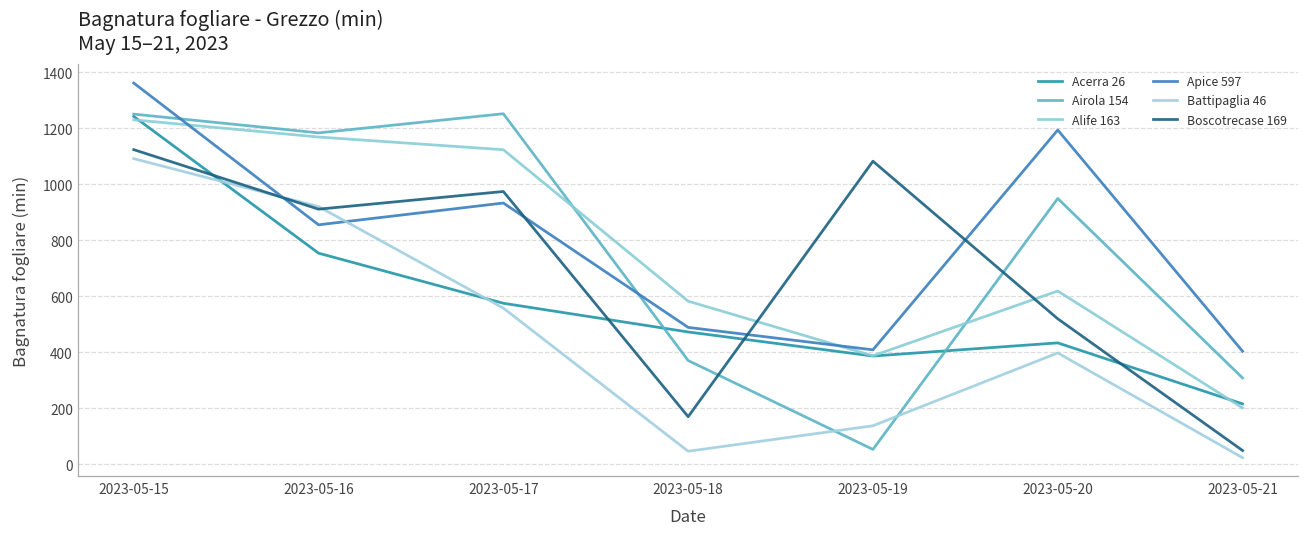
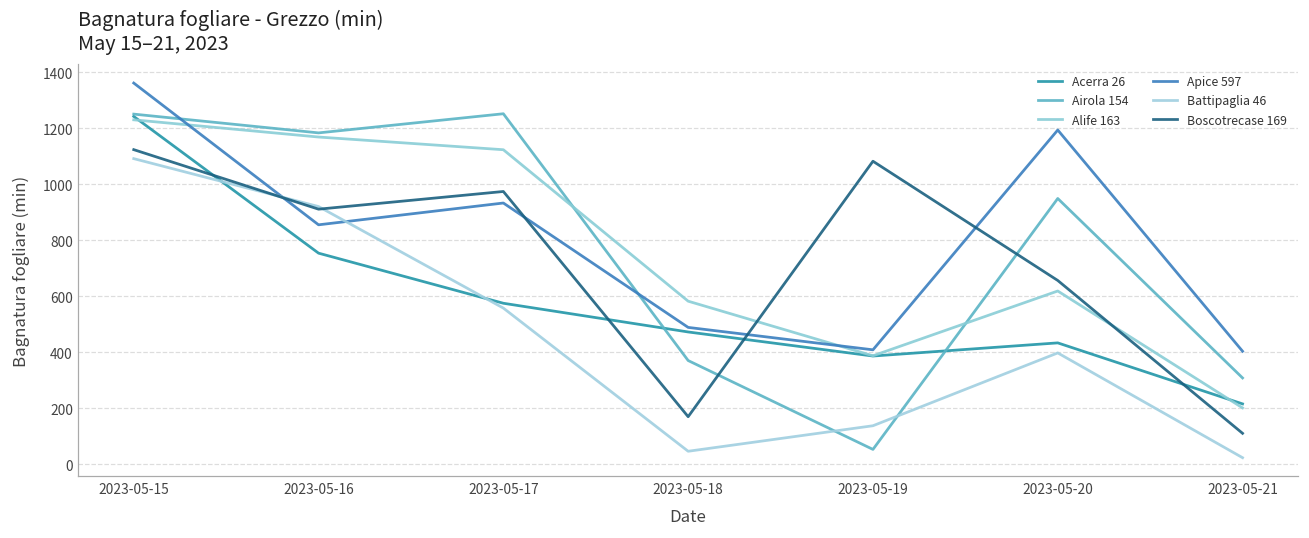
Boscotrecase 169, 2023-05-20: 520 -> 660
Boscotrecase 169, 2023-05-21: 50 -> 110
